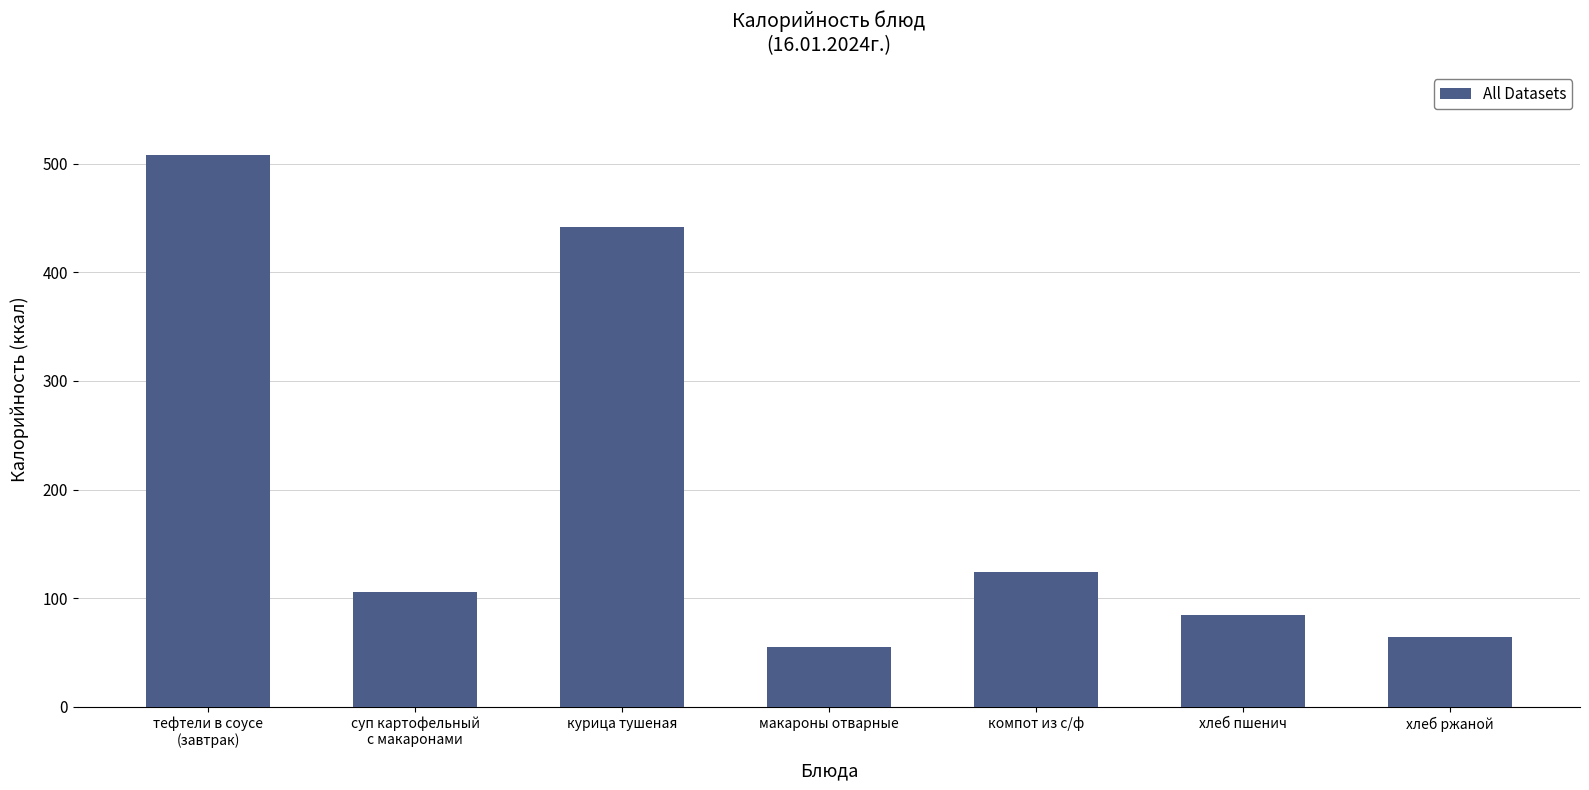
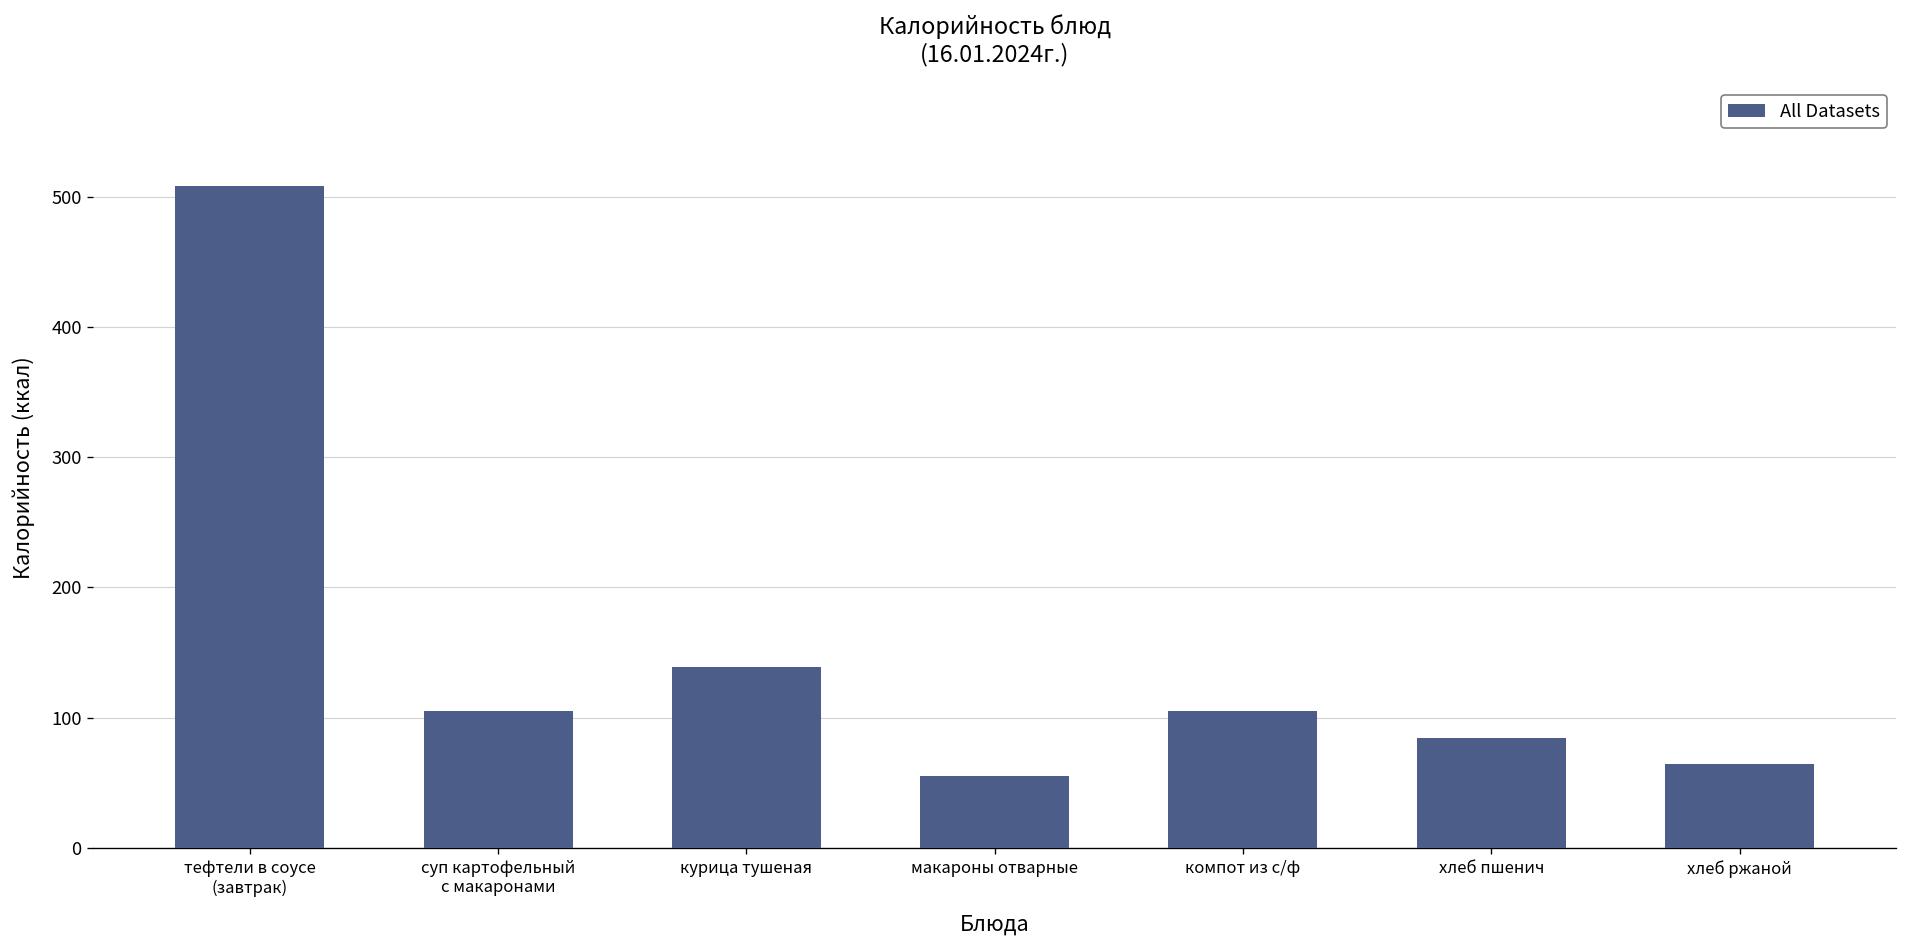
курица тушеная: 442 -> 139
компот из с/ф: 124 -> 105
